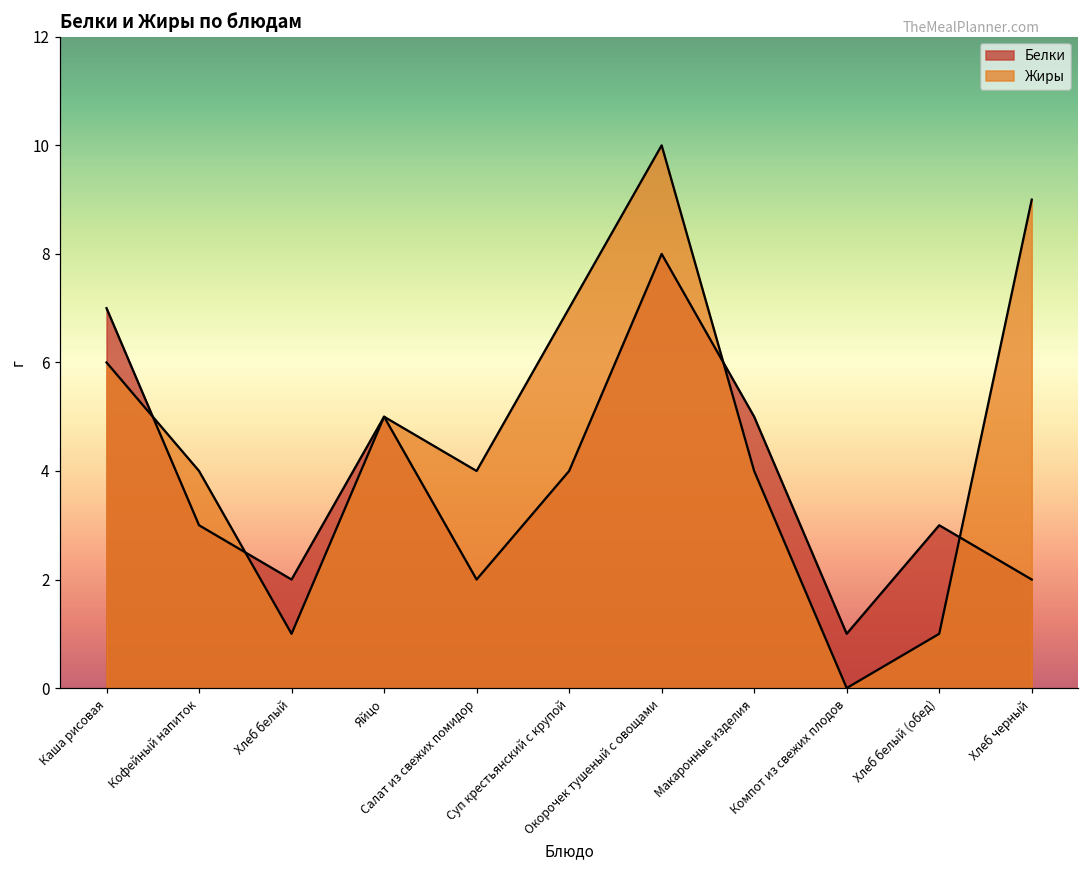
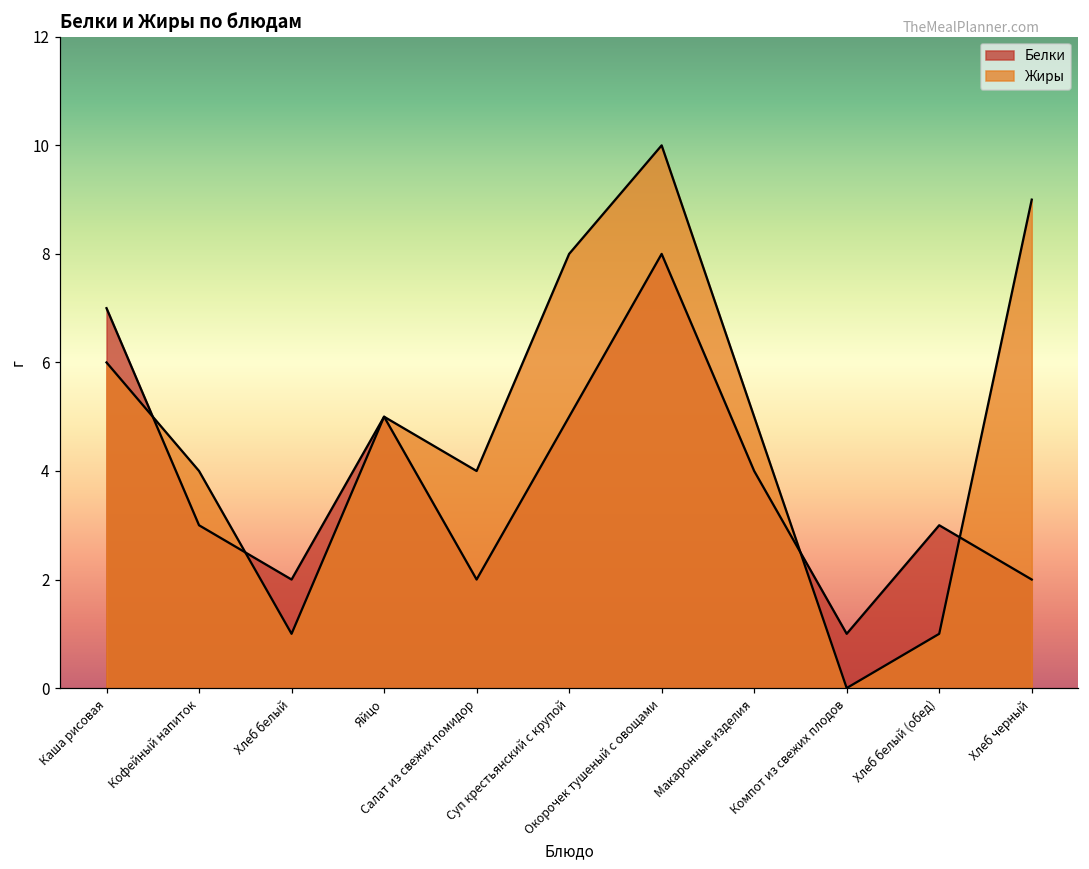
Белки, Суп крестьянский с крупой: 4 -> 5
Жиры, Суп крестьянский с крупой: 7 -> 8
Белки, Макаронные изделия: 5 -> 4
Жиры, Макаронные изделия: 4 -> 5
